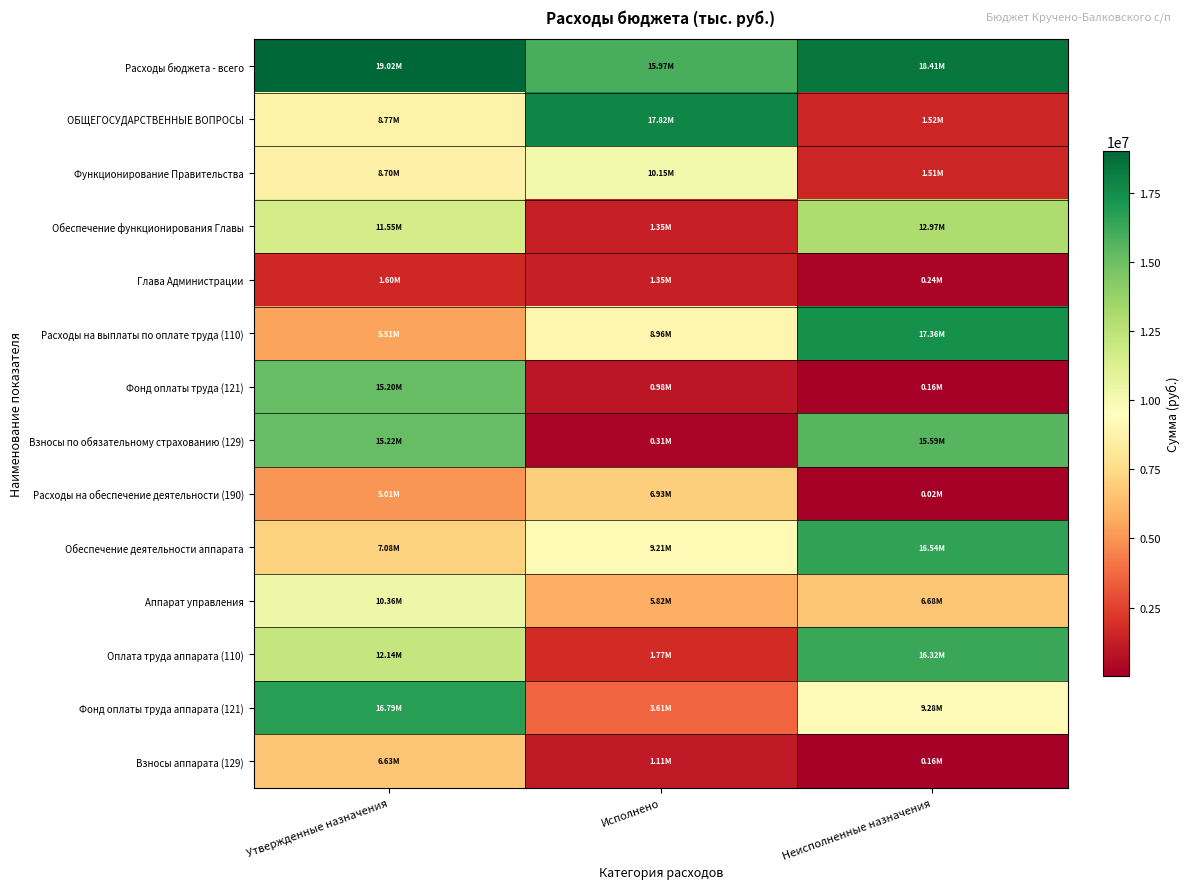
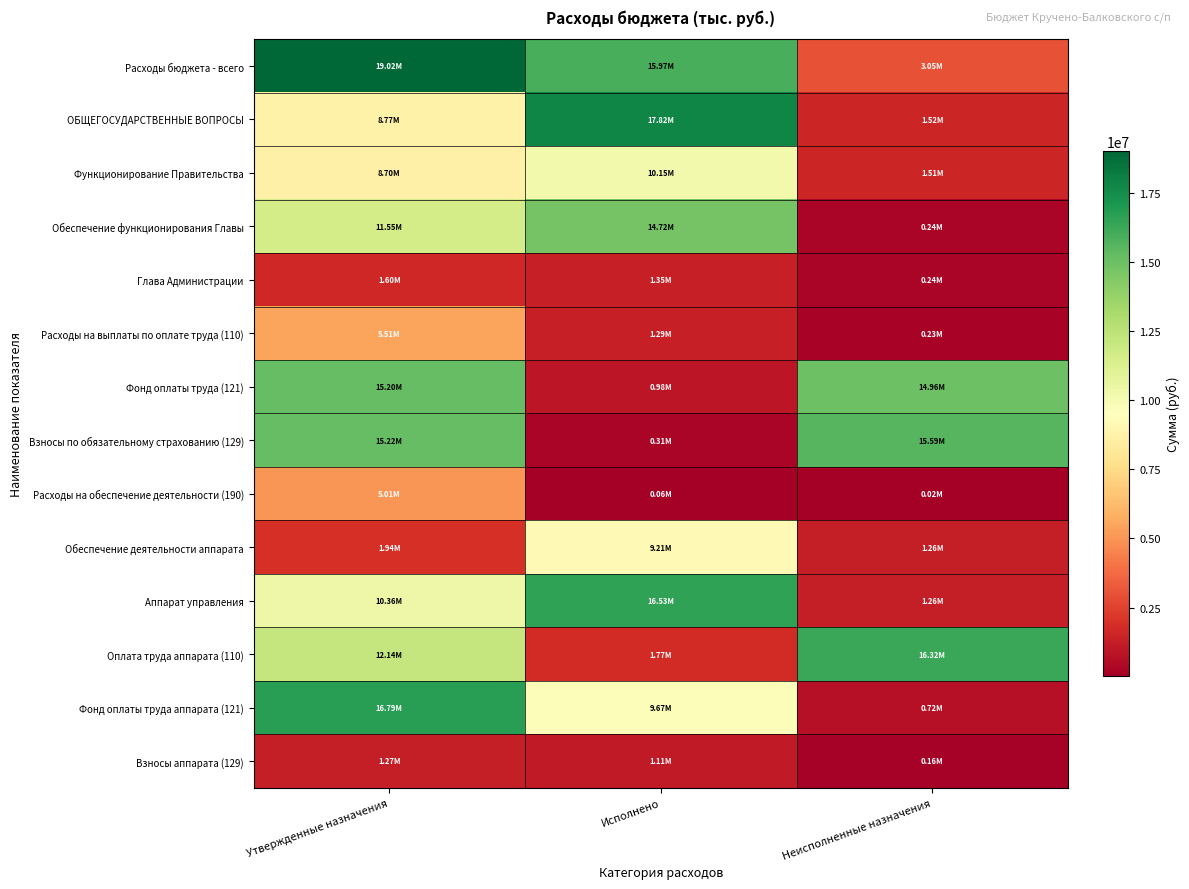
Расходы бюджета - всего, Неисполненные назначения: 18.41M -> 3.05M
Обеспечение функционирования Главы, Исполнено: 1.35M -> 14.72M
Обеспечение функционирования Главы, Неисполненные назначения: 12.97M -> 0.24M
Расходы на выплаты по оплате труда (110), Исполнено: 8.96M -> 1.29M
Расходы на выплаты по оплате труда (110), Неисполненные назначения: 17.36M -> 0.23M
Фонд оплаты труда (121), Неисполненные назначения: 0.16M -> 14.96M
Расходы на обеспечение деятельности (190), Исполнено: 6.93M -> 0.06M
Обеспечение деятельности аппарата, Утвержденные назначения: 7.08M -> 1.94M
Обеспечение деятельности аппарата, Неисполненные назначения: 16.54M -> 1.26M
Аппарат управления, Исполнено: 5.82M -> 16.53M
Аппарат управления, Неисполненные назначения: 6.68M -> 1.26M
Фонд оплаты труда аппарата (121), Исполнено: 3.61M -> 9.67M
Фонд оплаты труда аппарата (121), Неисполненные назначения: 9.28M -> 0.72M
Взносы аппарата (129), Утвержденные назначения: 6.63M -> 1.27M
